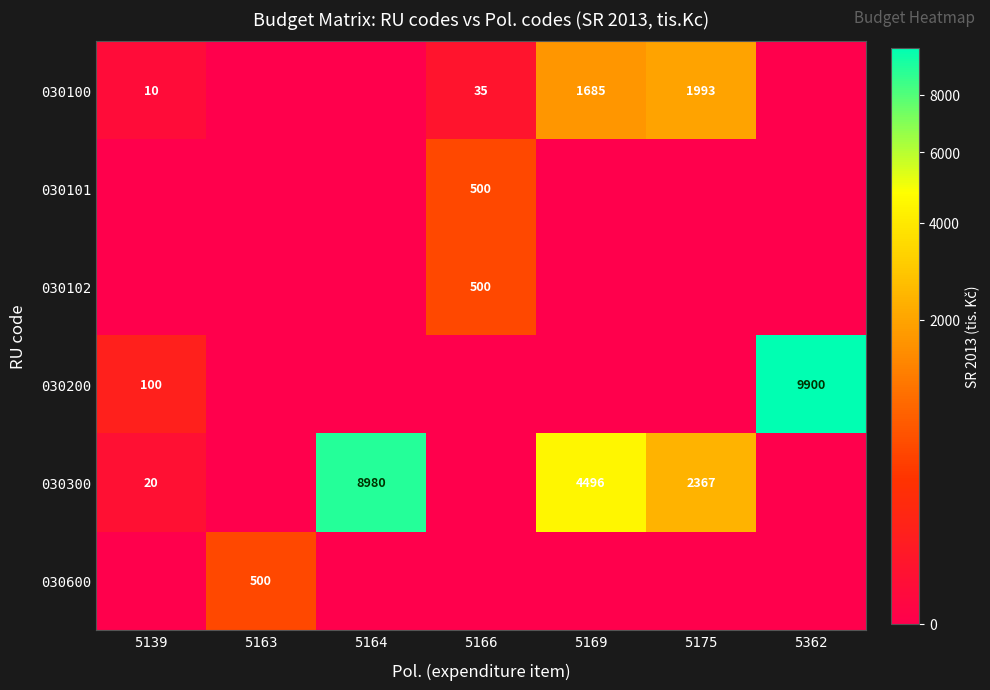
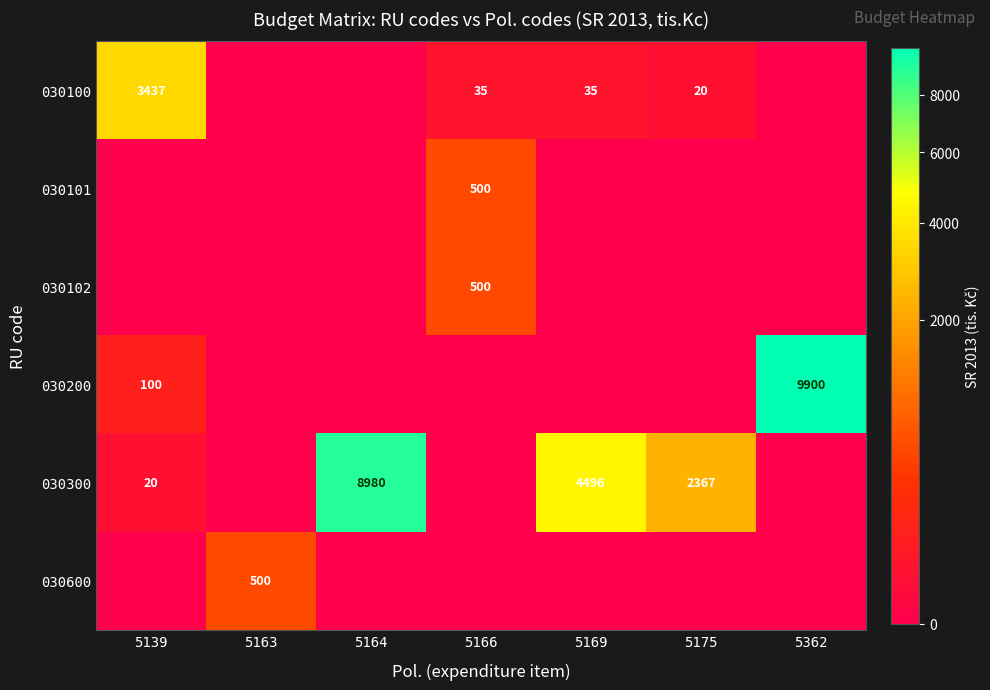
030100, 5139: 10 -> 3437
030100, 5169: 1685 -> 35
030100, 5175: 1993 -> 20
